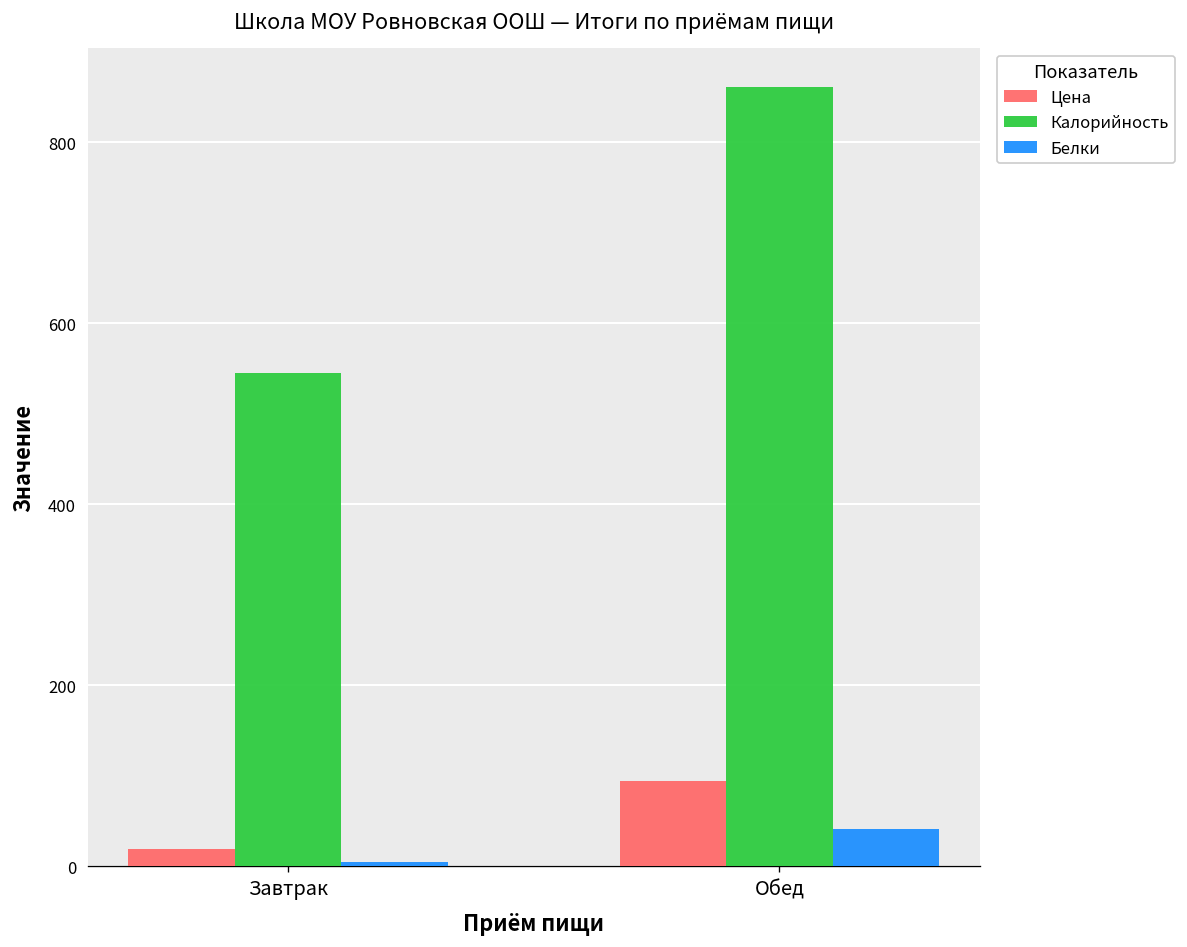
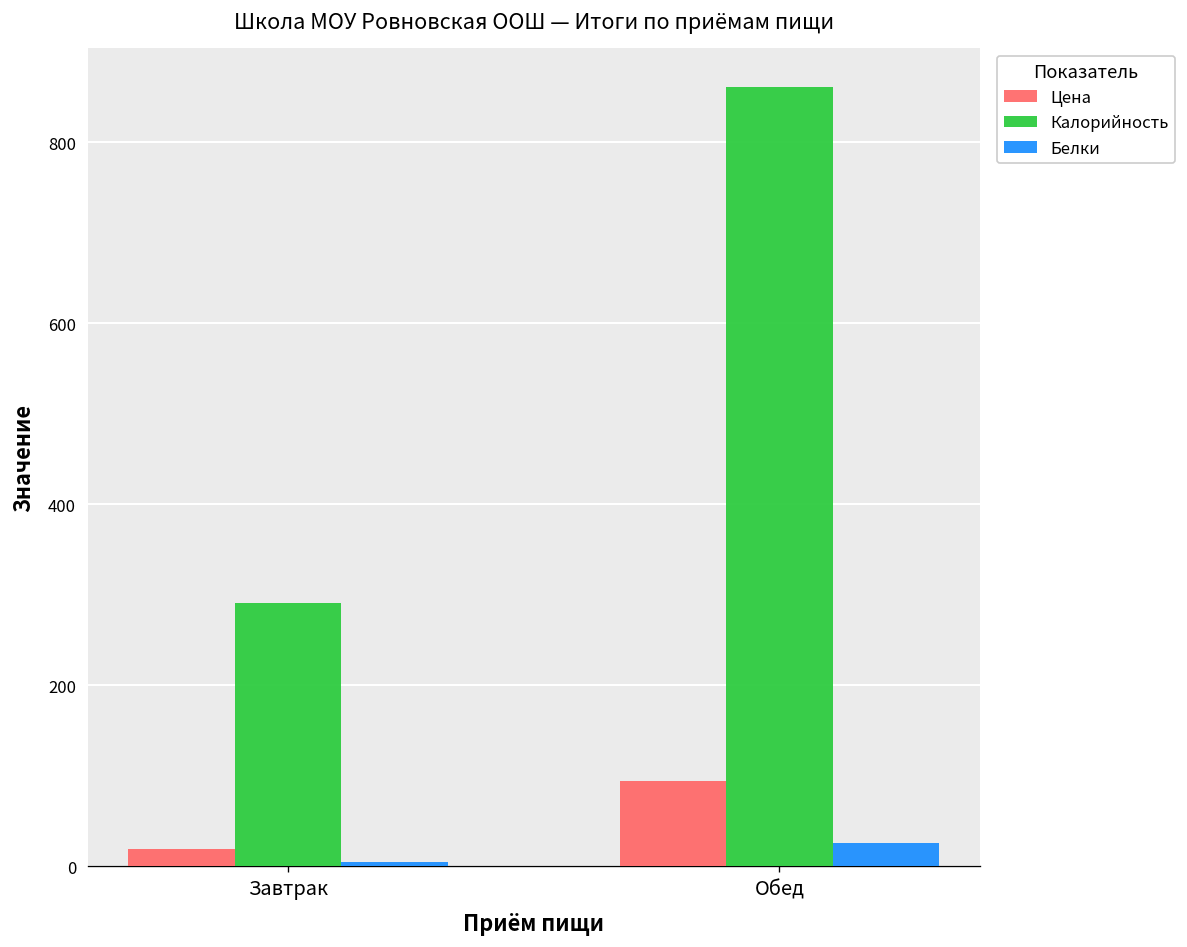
Калорийность, Завтрак: 540 -> 290
Белки, Обед: 40 -> 30
